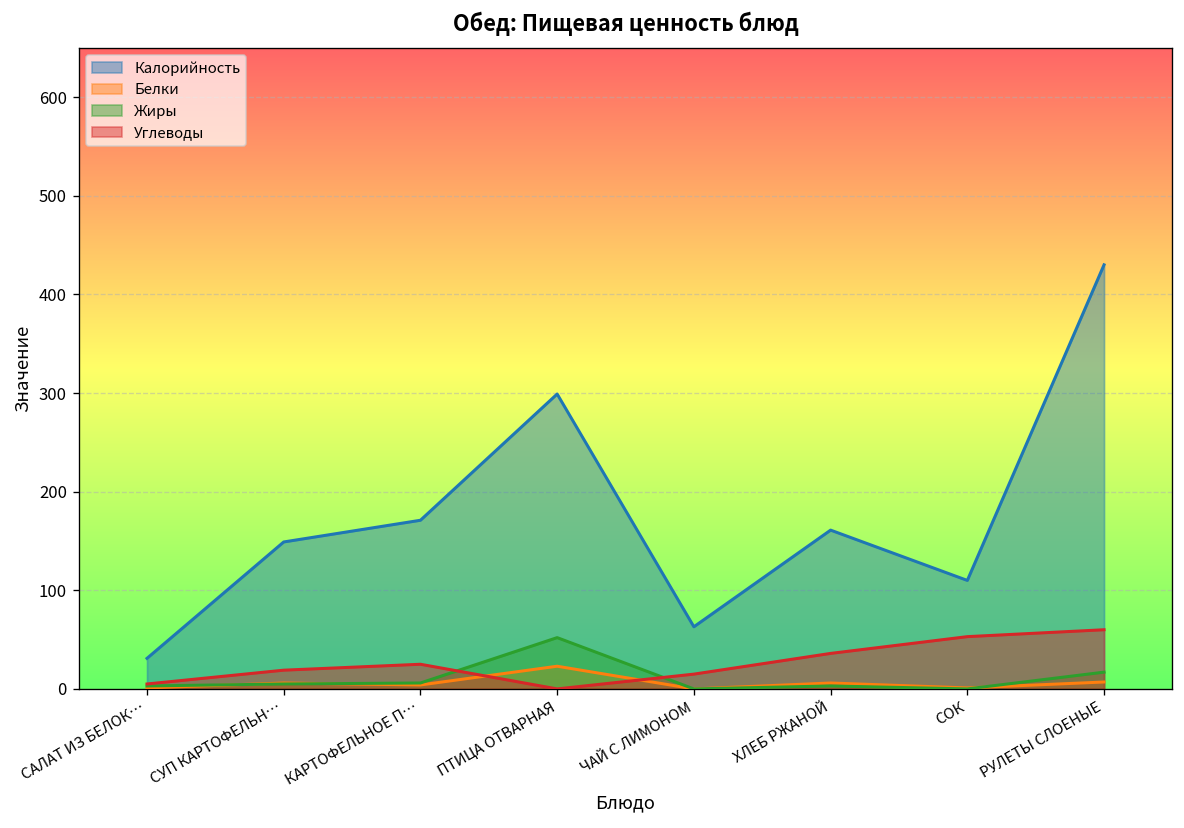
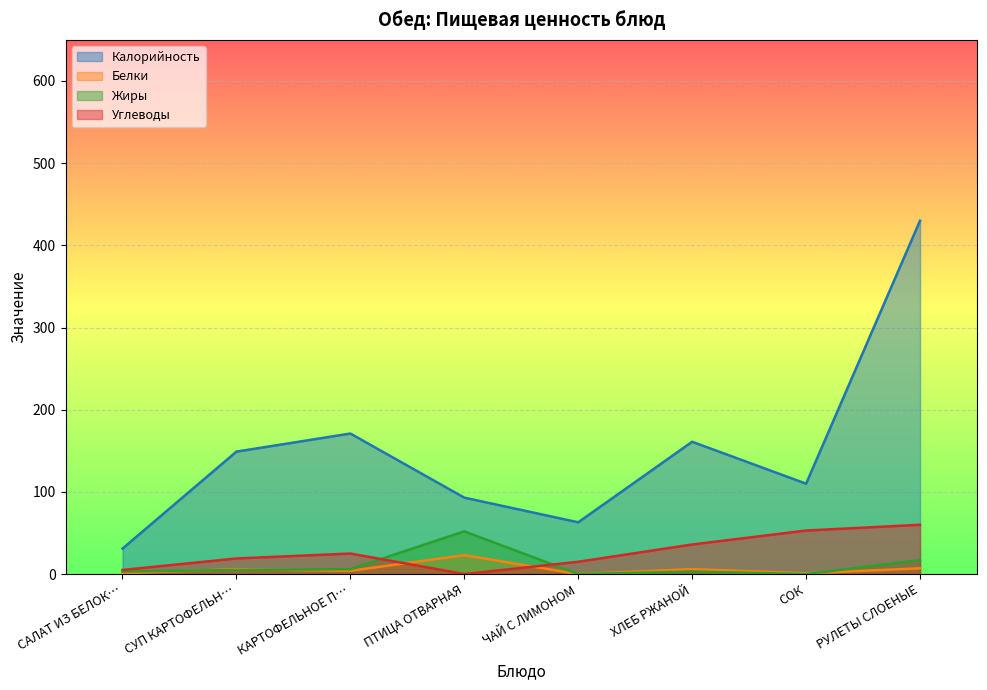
Калорийность, ПТИЦА ОТВАРНАЯ: 300 -> 90
